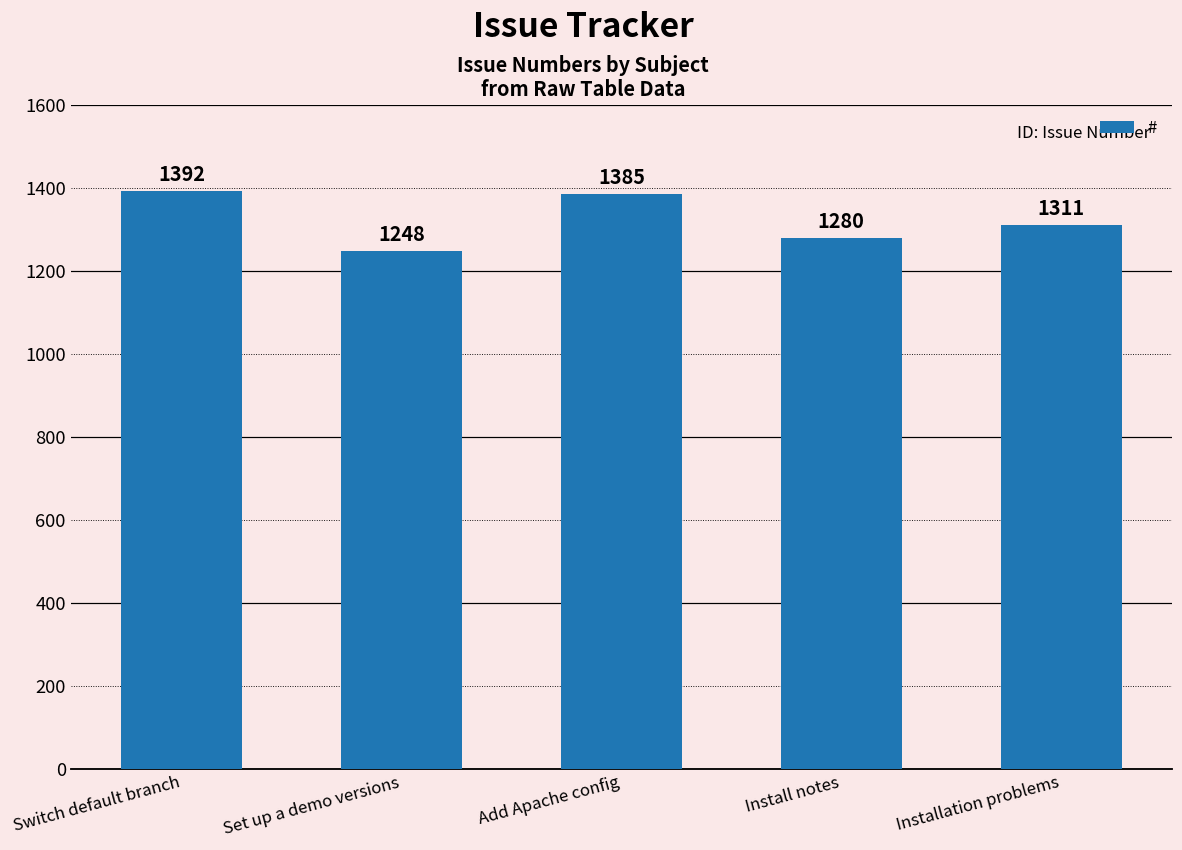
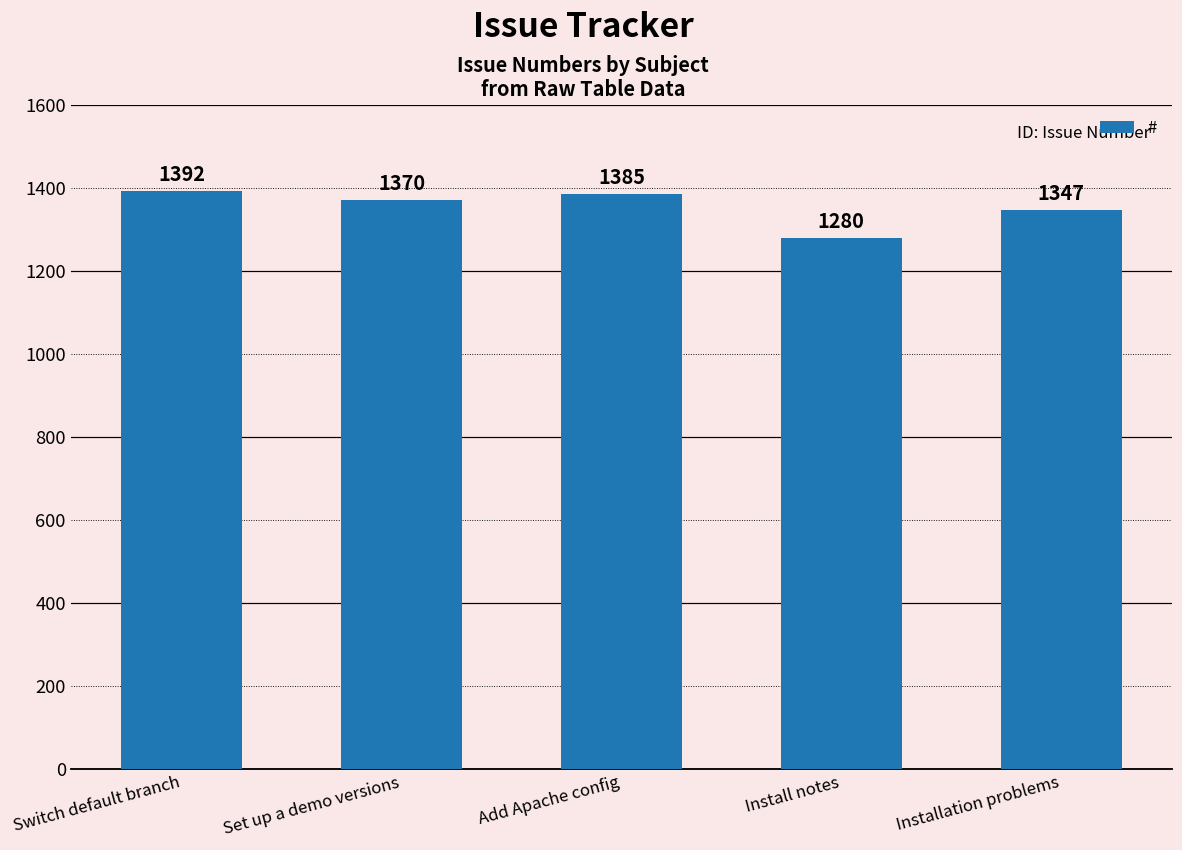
Set up a demo versions: 1248 -> 1370
Installation problems: 1311 -> 1347
